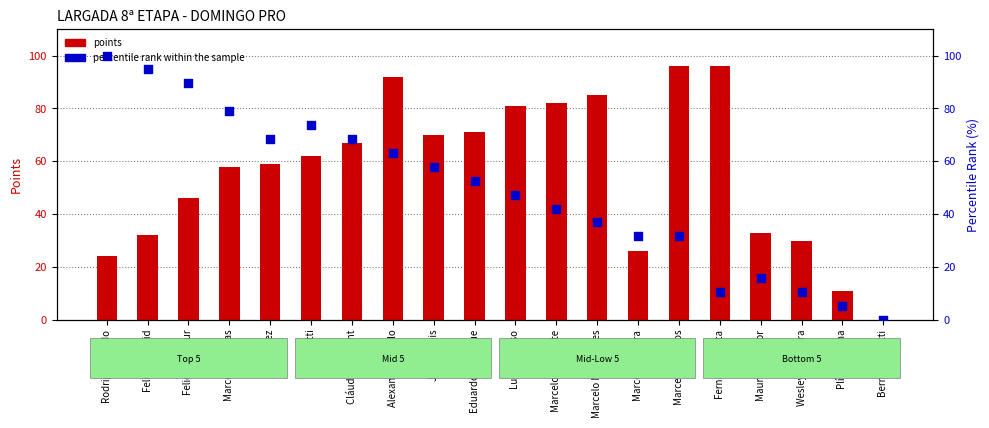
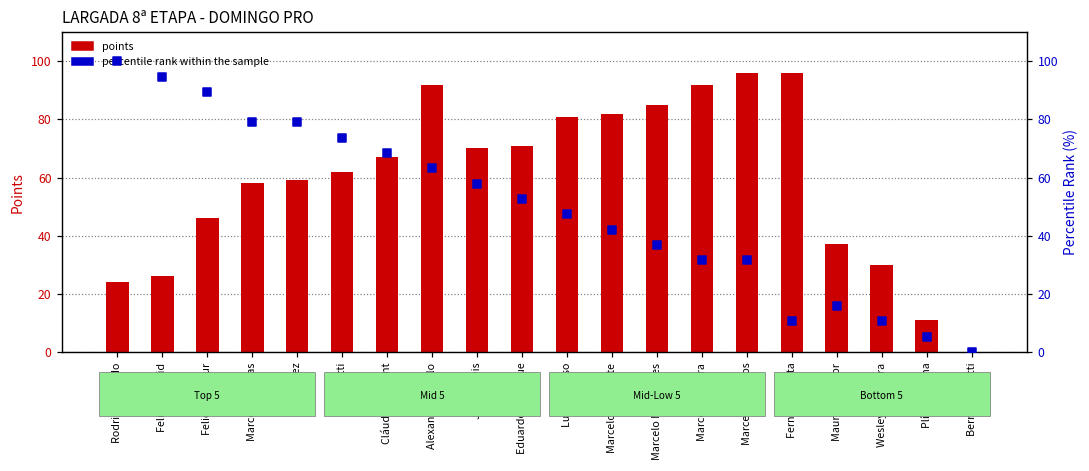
points, Felipe Bouhid: 32 -> 26
points, Marcelo Pereira: 26 -> 92
points, Maurício Júnior: 33 -> 37
percentile rank within the sample, Nico Páez: 68 -> 79
